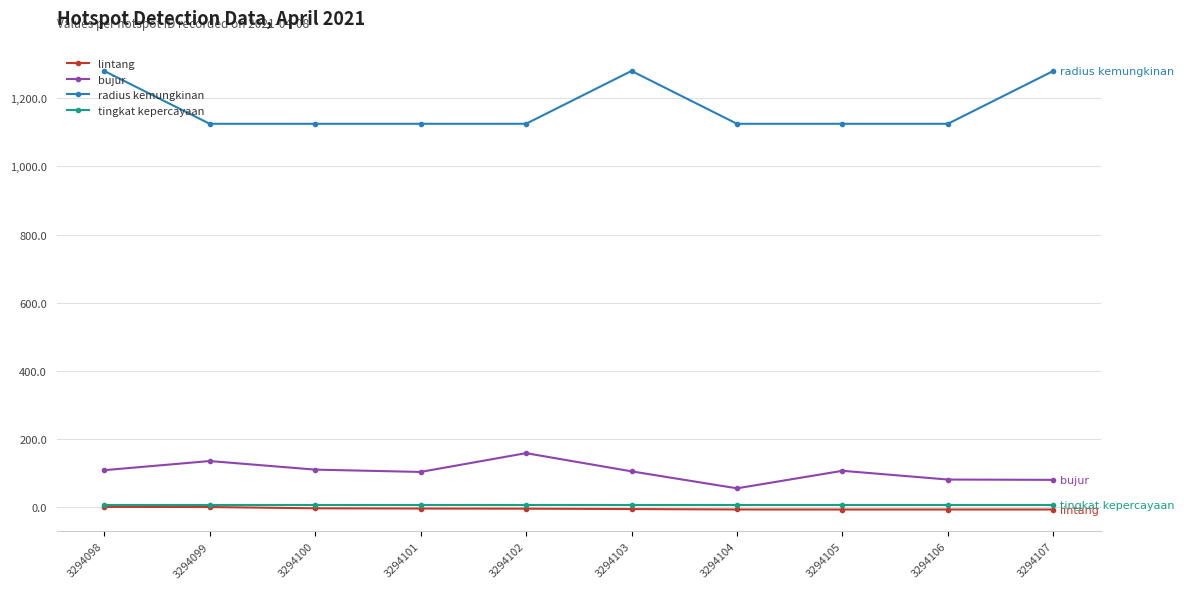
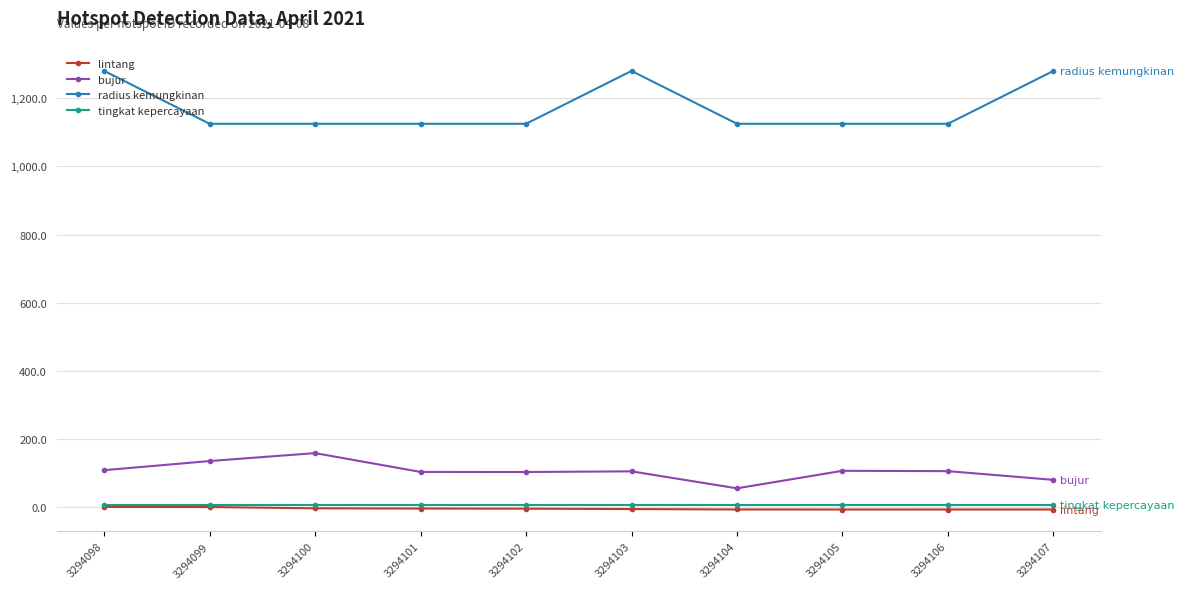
bujur, 3294100: 110 -> 160
bujur, 3294102: 160 -> 100
bujur, 3294106: 80 -> 110
